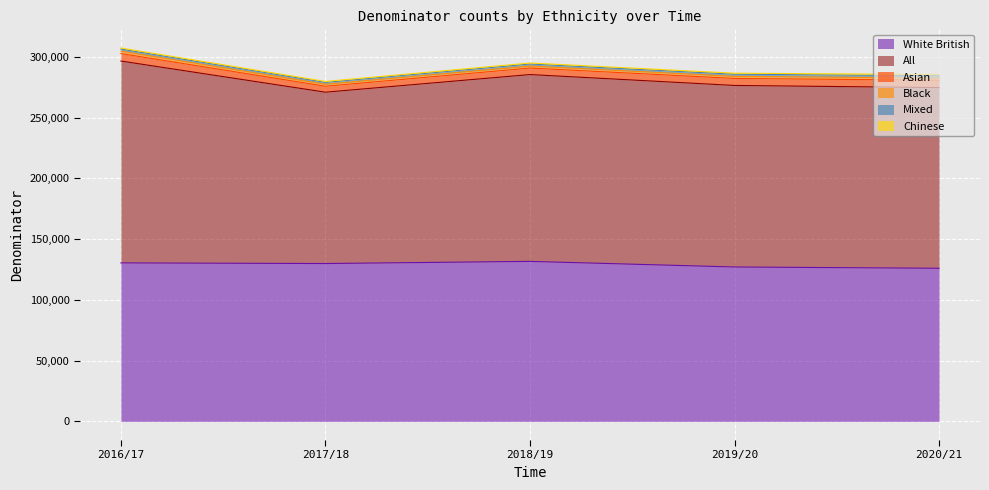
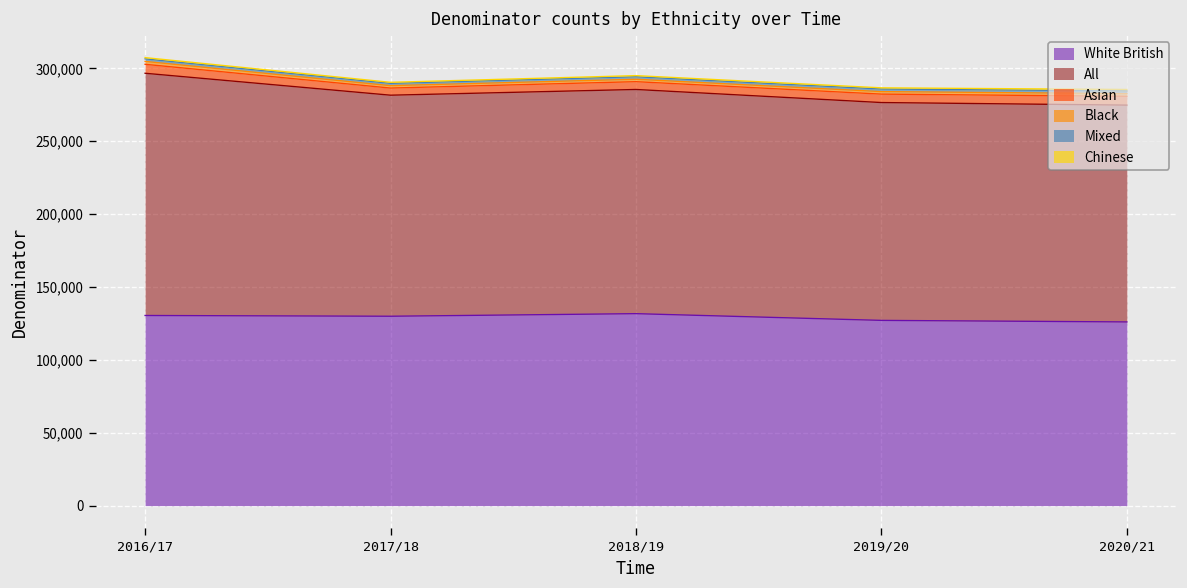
All, 2017/18: 141,000 -> 152,000
